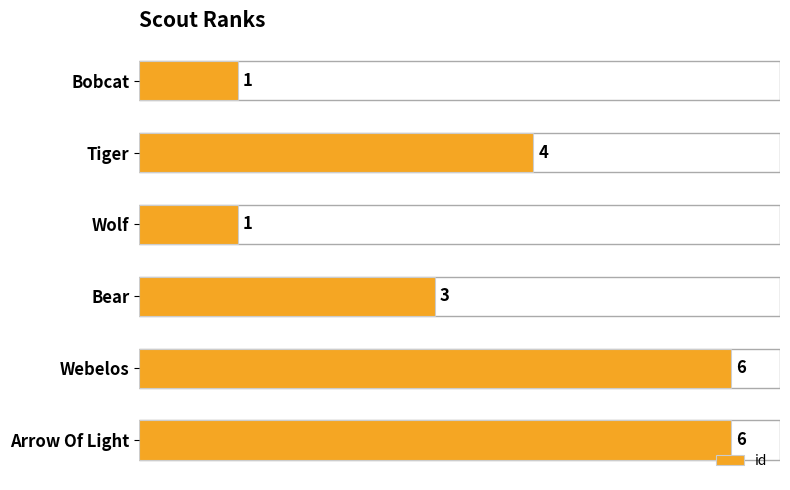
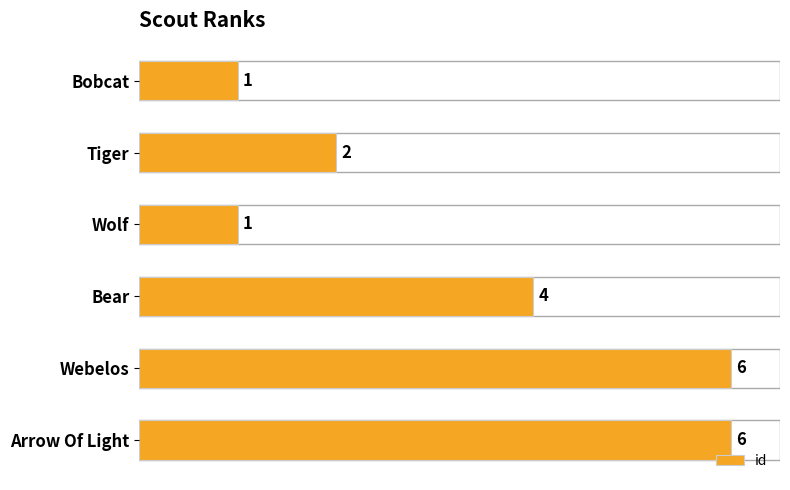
Tiger: 4 -> 2
Bear: 3 -> 4
